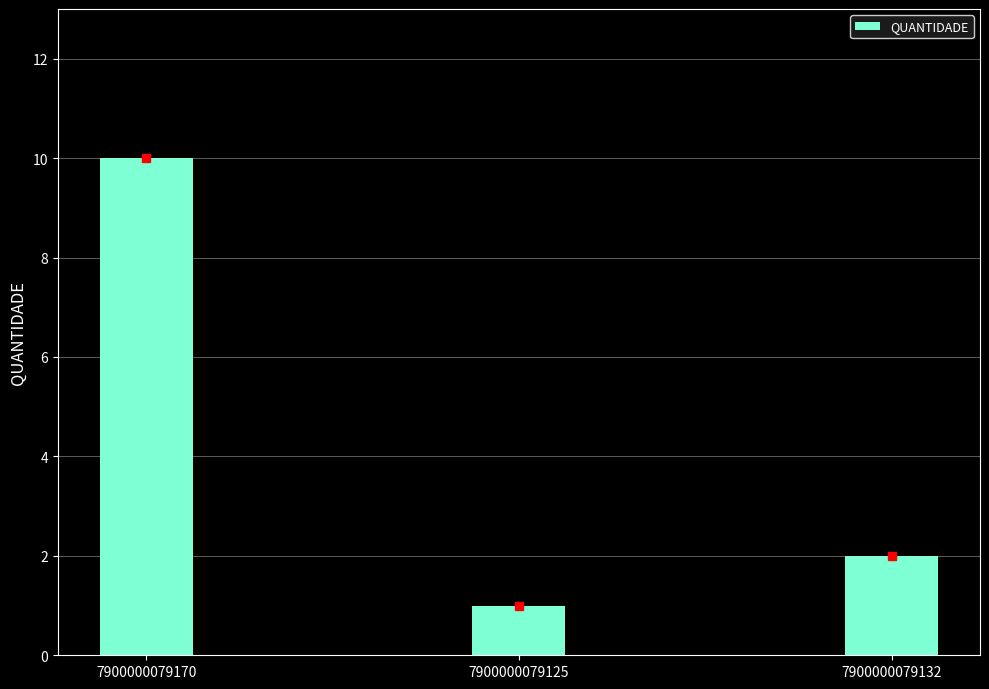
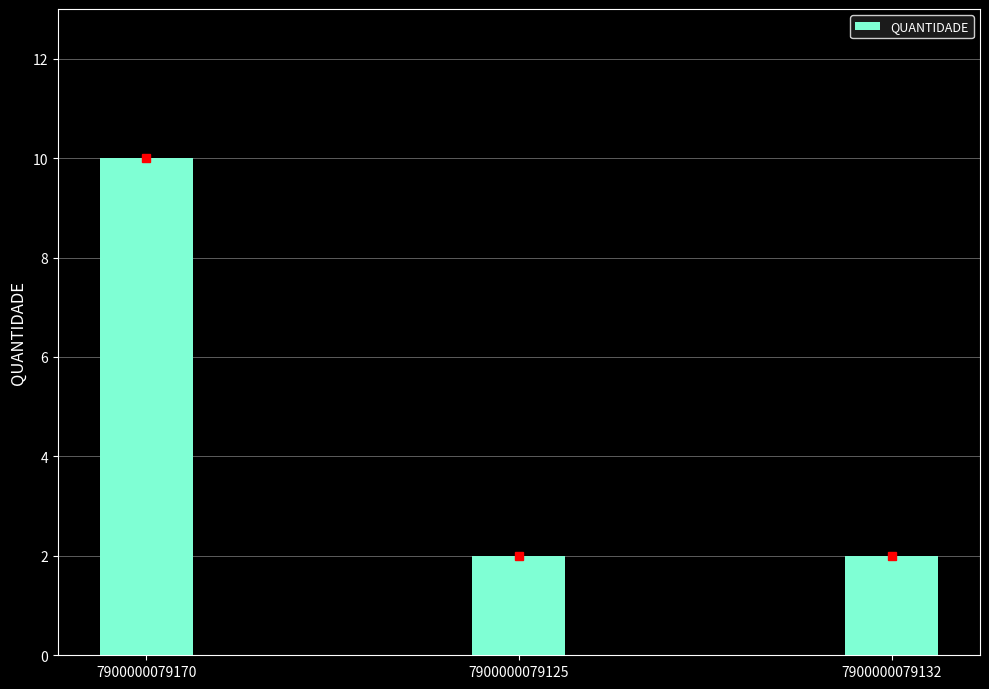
QUANTIDADE, 7900000079125: 1 -> 2
